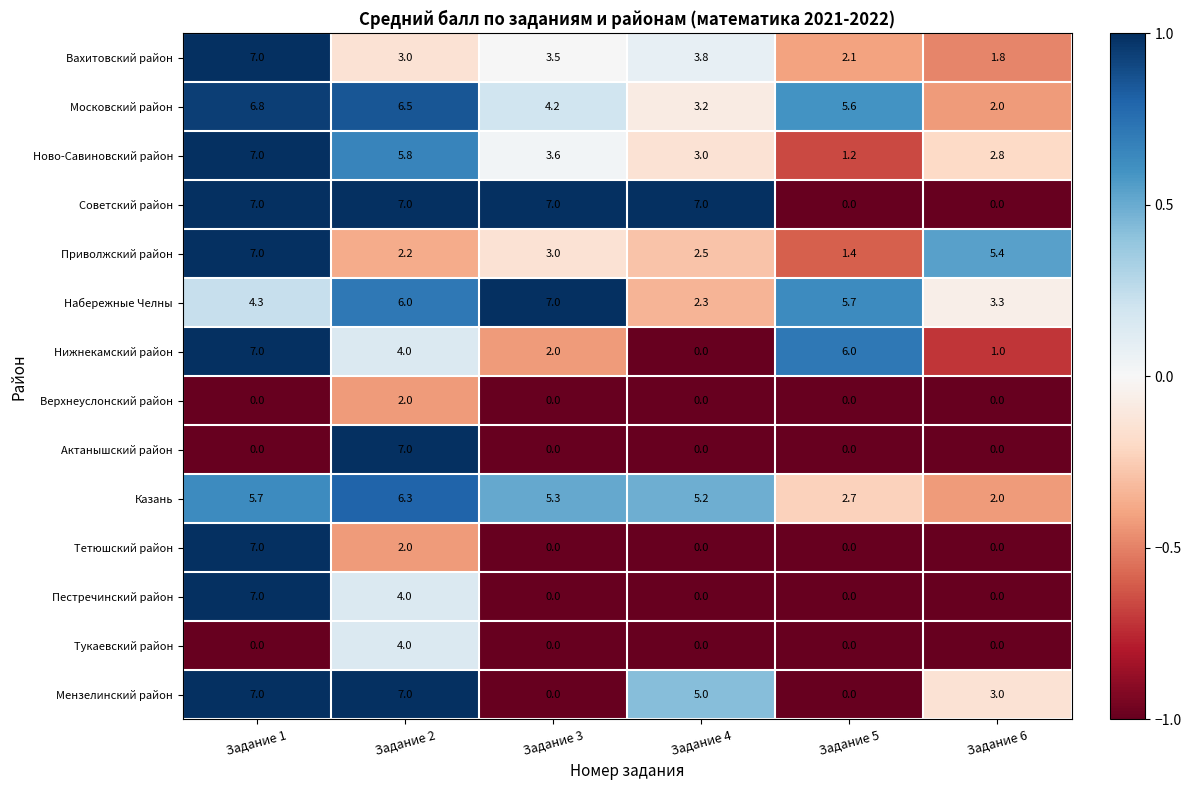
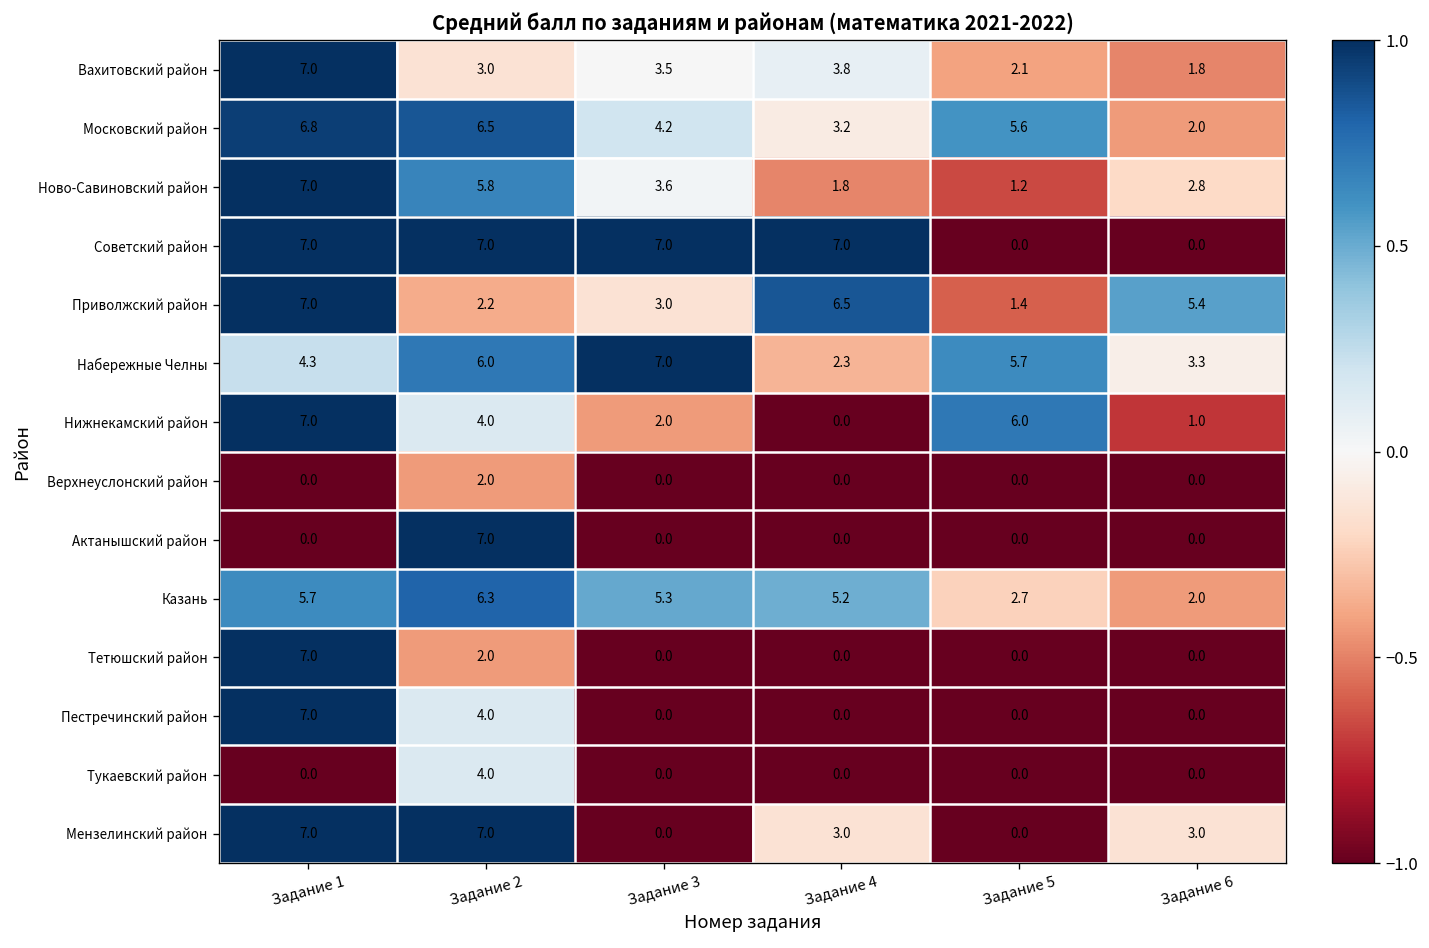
Ново-Савиновский район, Задание 4: 3.0 -> 1.8
Приволжский район, Задание 4: 2.5 -> 6.5
Мензелинский район, Задание 4: 5.0 -> 3.0
